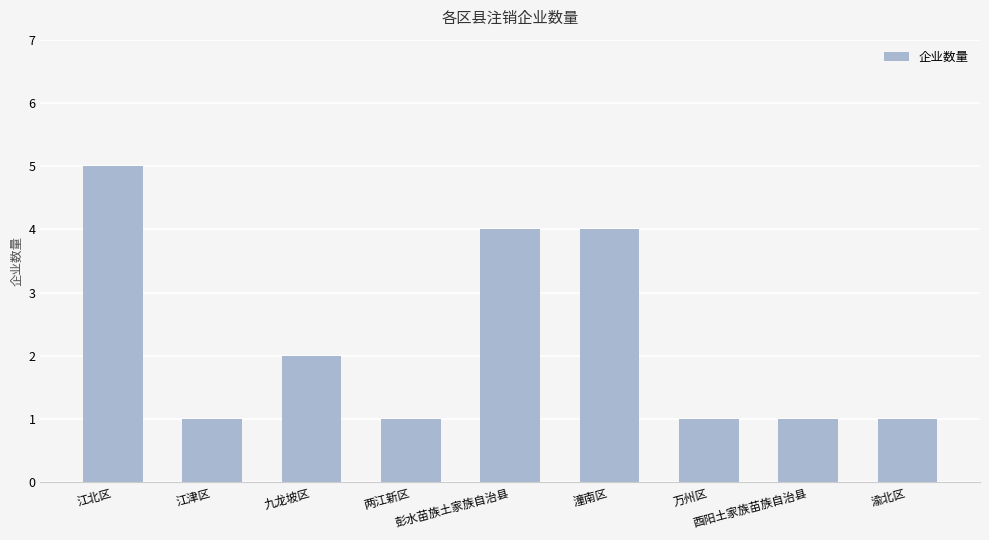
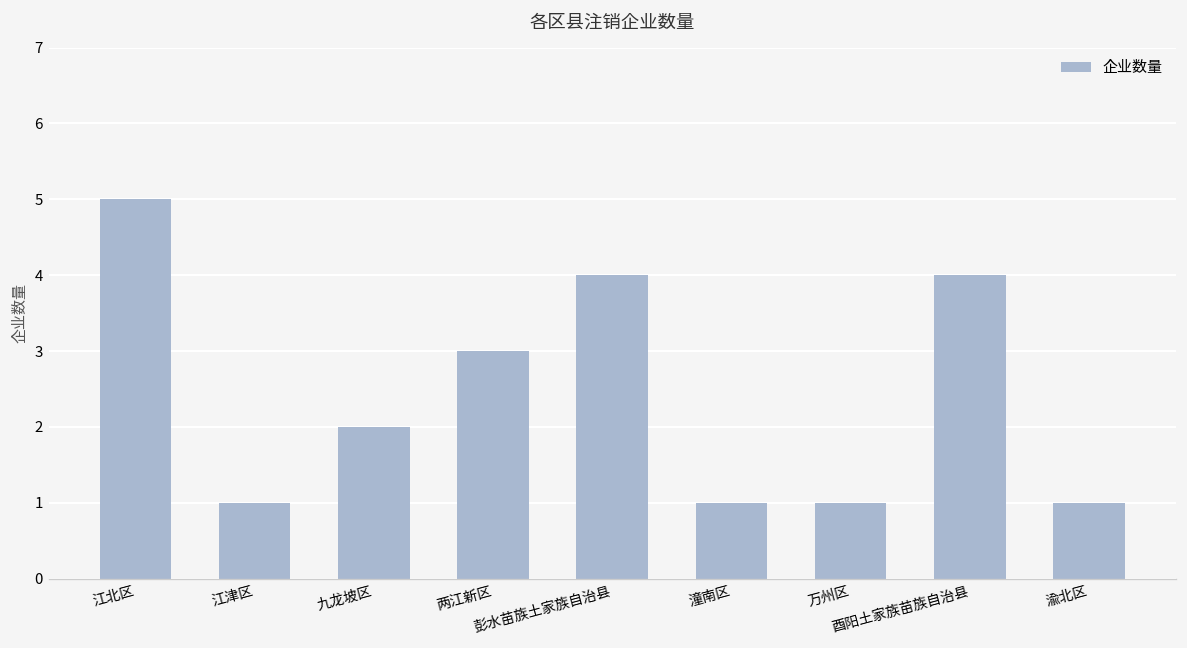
两江新区: 1 -> 3
潼南区: 4 -> 1
酉阳土家族苗族自治县: 1 -> 4
